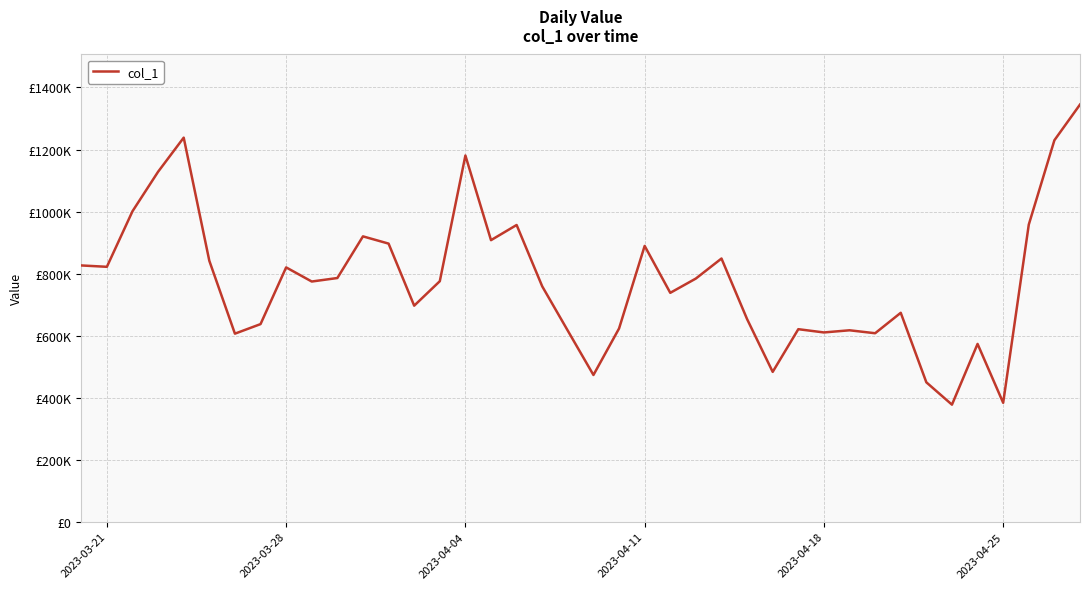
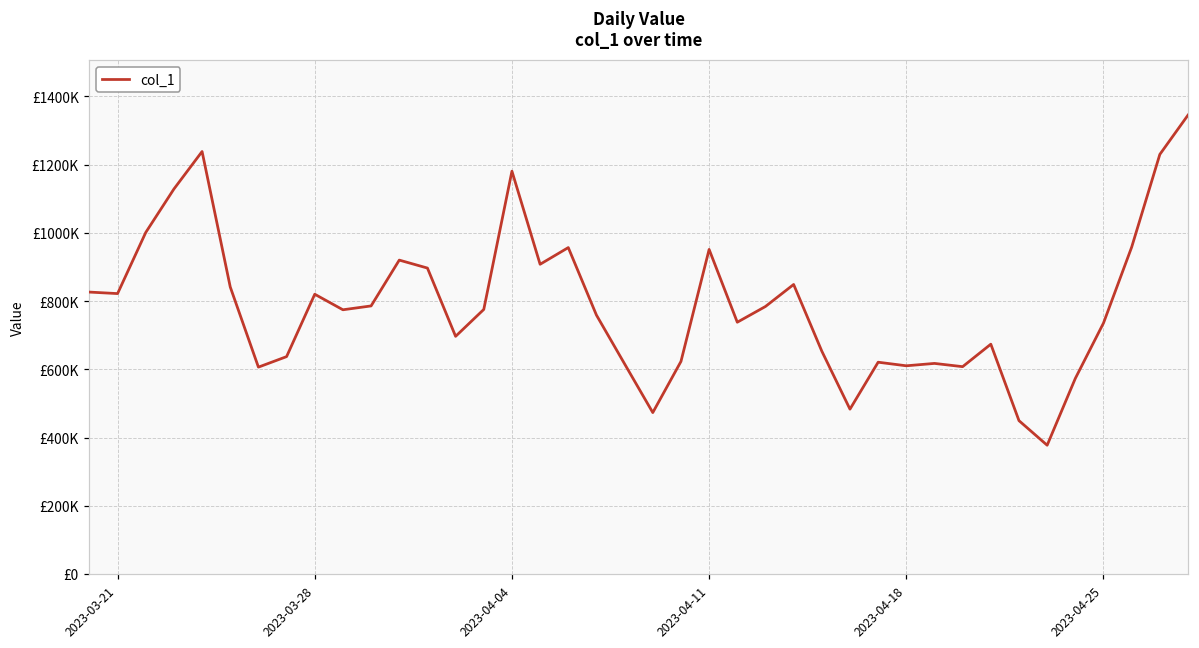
2023-04-11: £890000 -> £950000
2023-04-25: £380000 -> £740000
